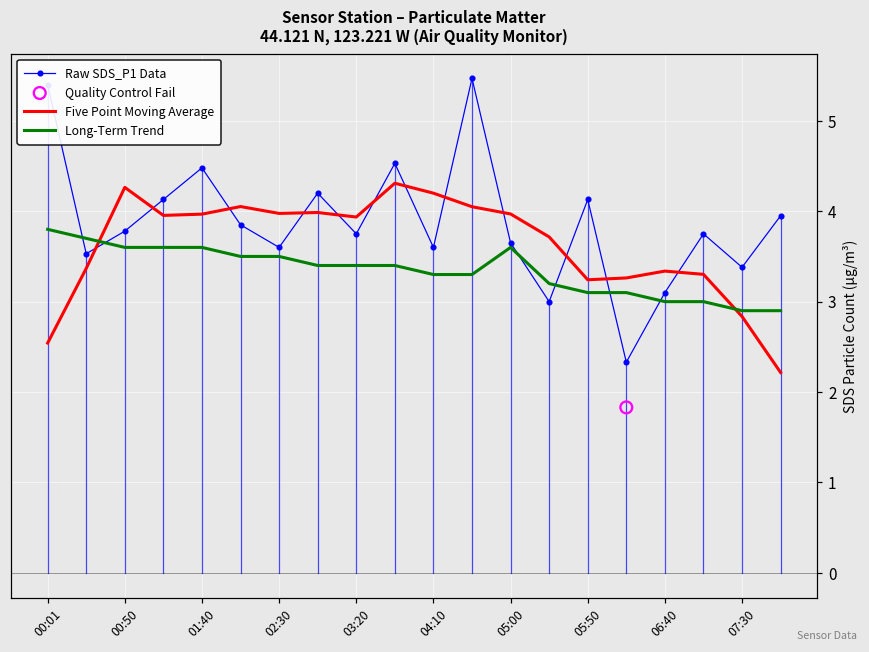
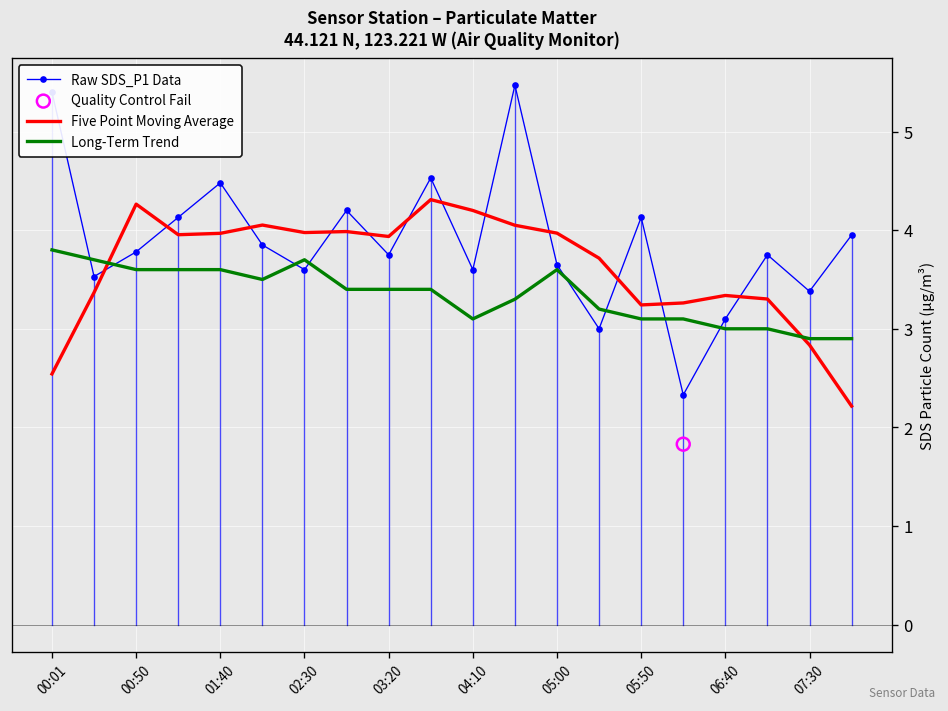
Long-Term Trend, 02:30: 3.5 -> 3.7
Long-Term Trend, 04:10: 3.3 -> 3.1
